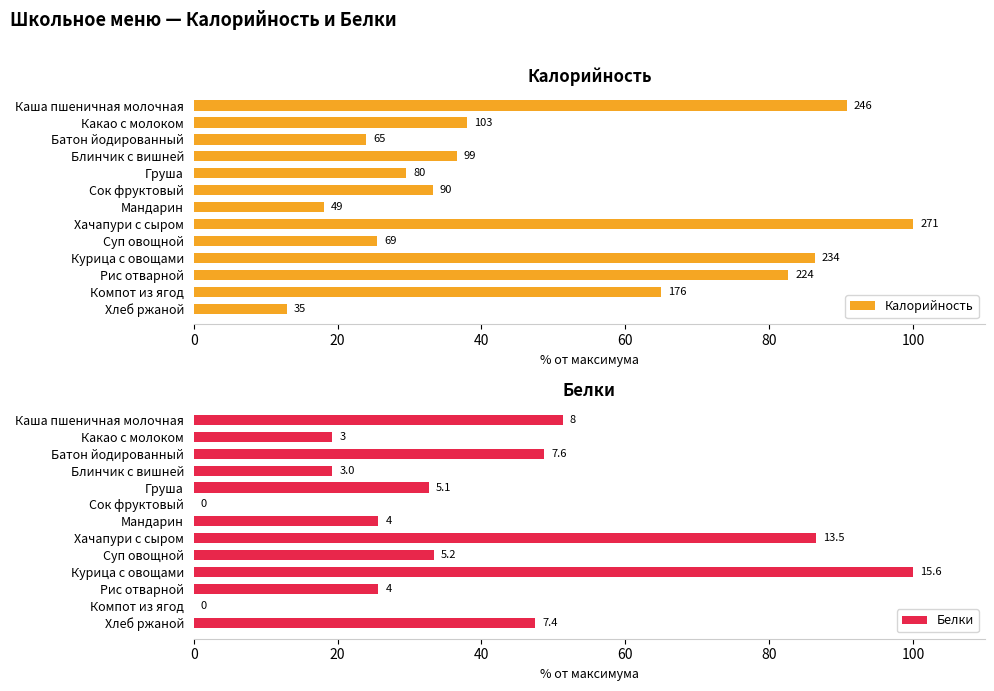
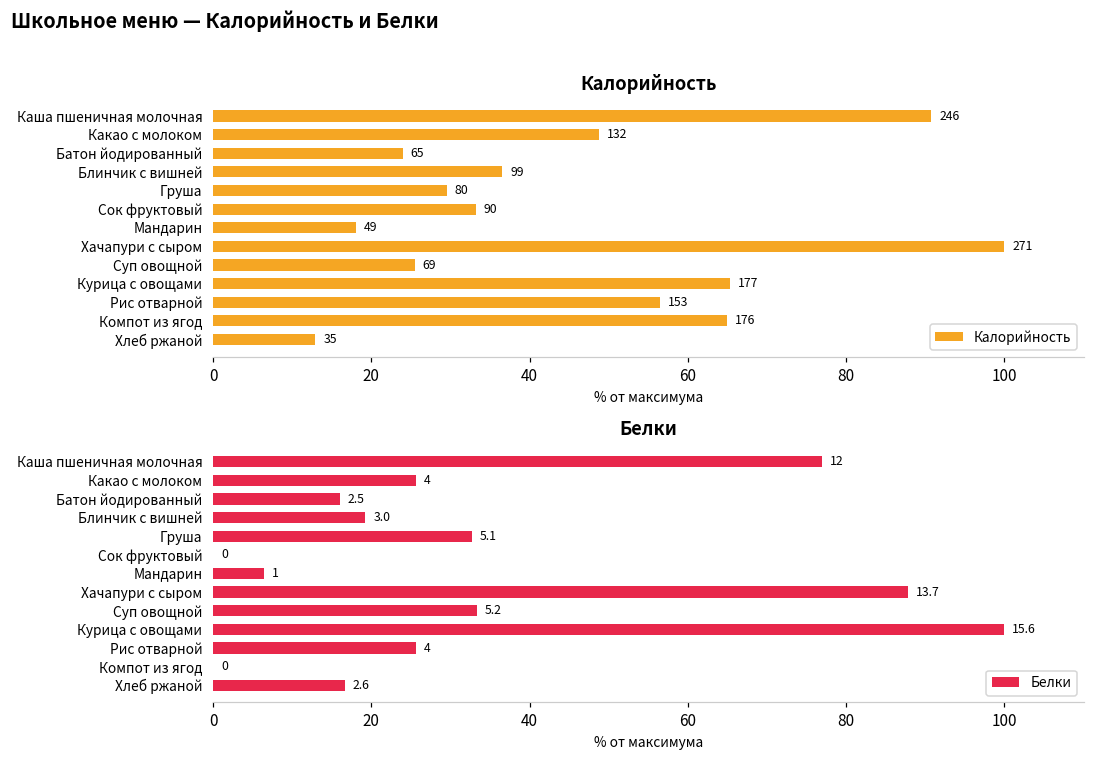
Калорийность, Какао с молоком: 103 -> 132
Калорийность, Курица с овощами: 234 -> 177
Калорийность, Рис отварной: 224 -> 153
Белки, Каша пшеничная молочная: 8 -> 12
Белки, Какао с молоком: 3 -> 4
Белки, Батон йодированный: 7.6 -> 2.5
Белки, Мандарин: 4 -> 1
Белки, Хачапури с сыром: 13.5 -> 13.7
Белки, Хлеб ржаной: 7.4 -> 2.6
